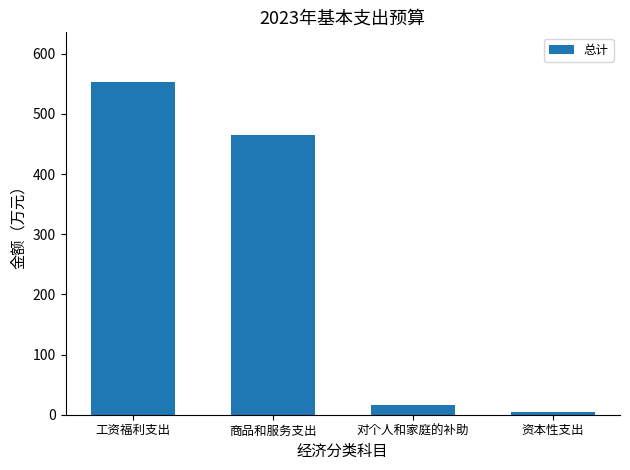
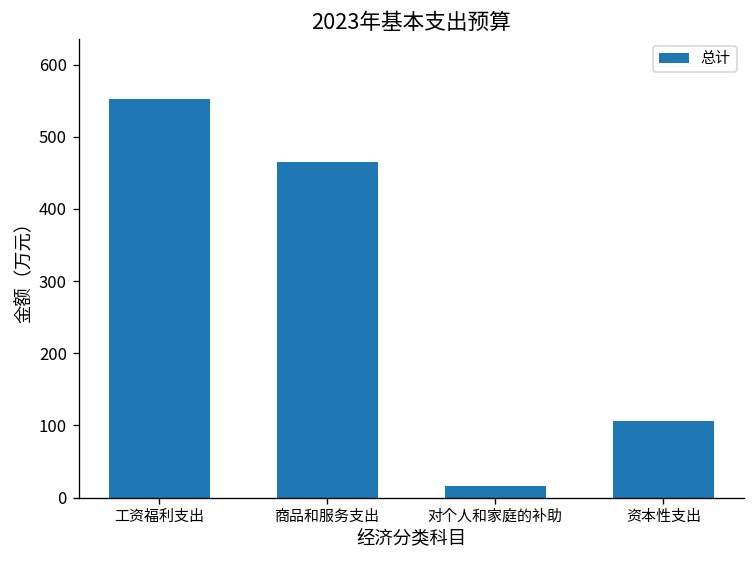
资本性支出: 0 -> 110
